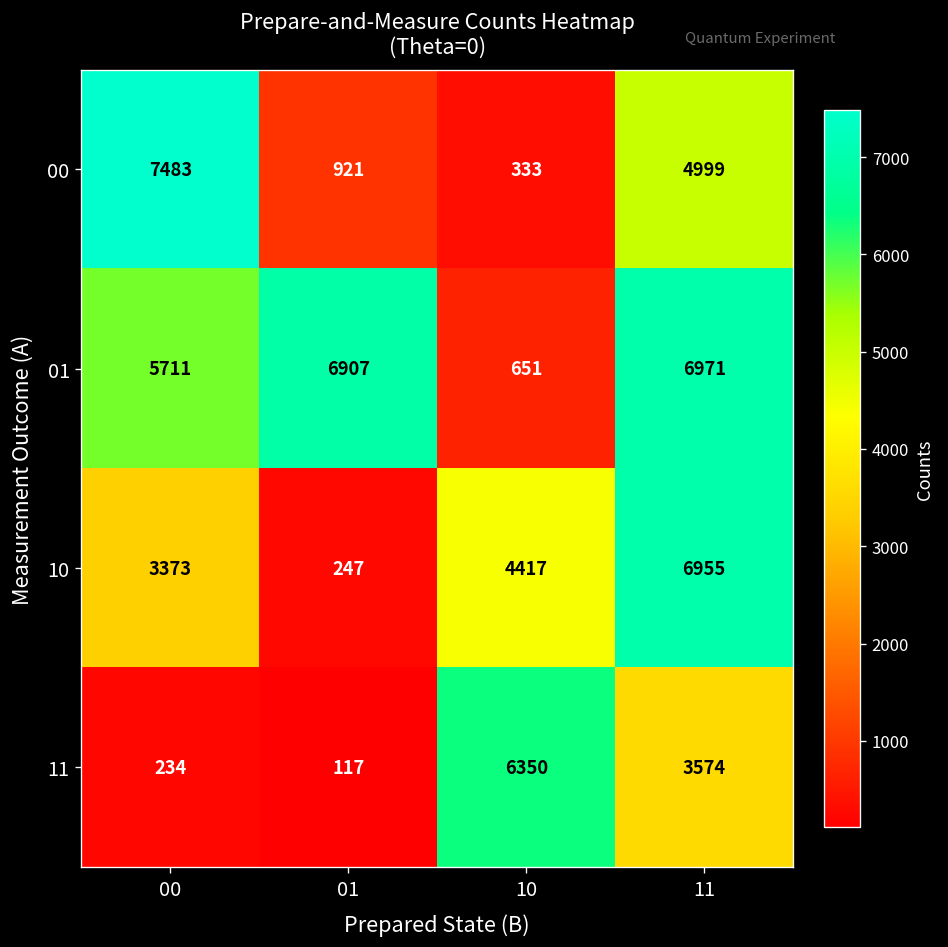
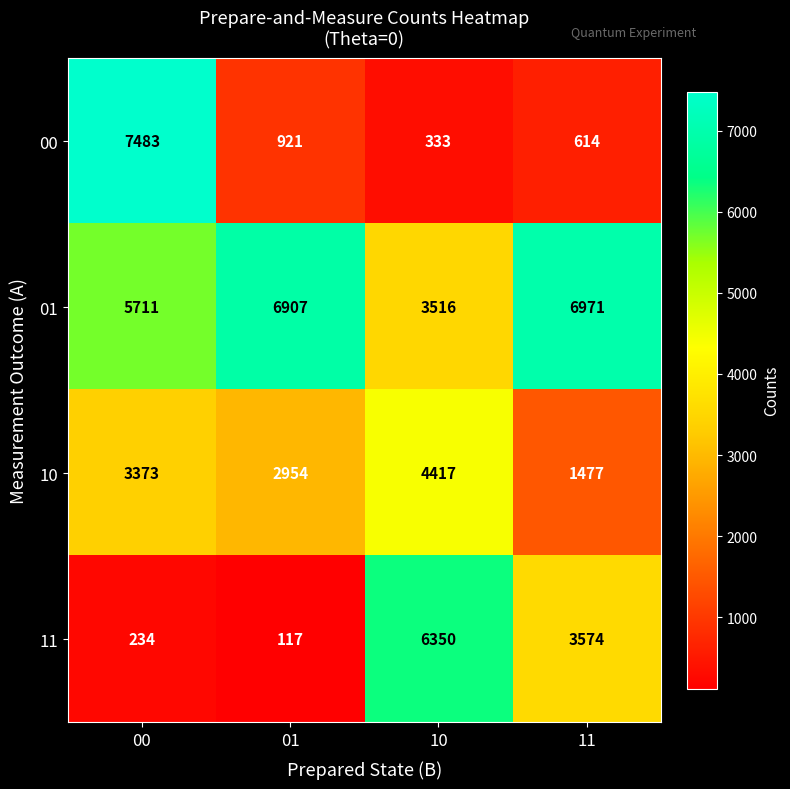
00, 11: 4999 -> 614
01, 10: 651 -> 3516
10, 01: 247 -> 2954
10, 11: 6955 -> 1477
